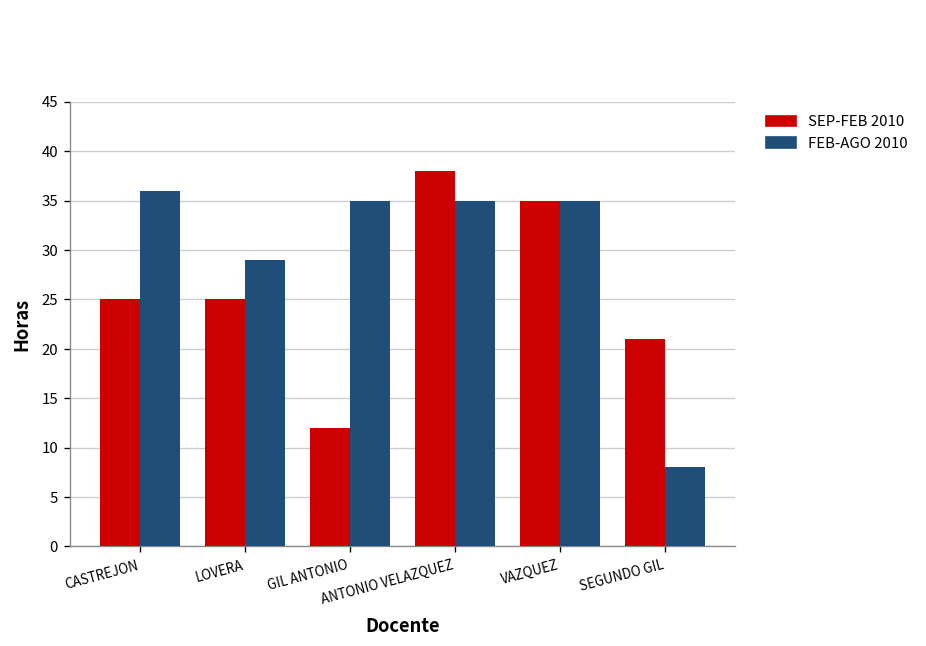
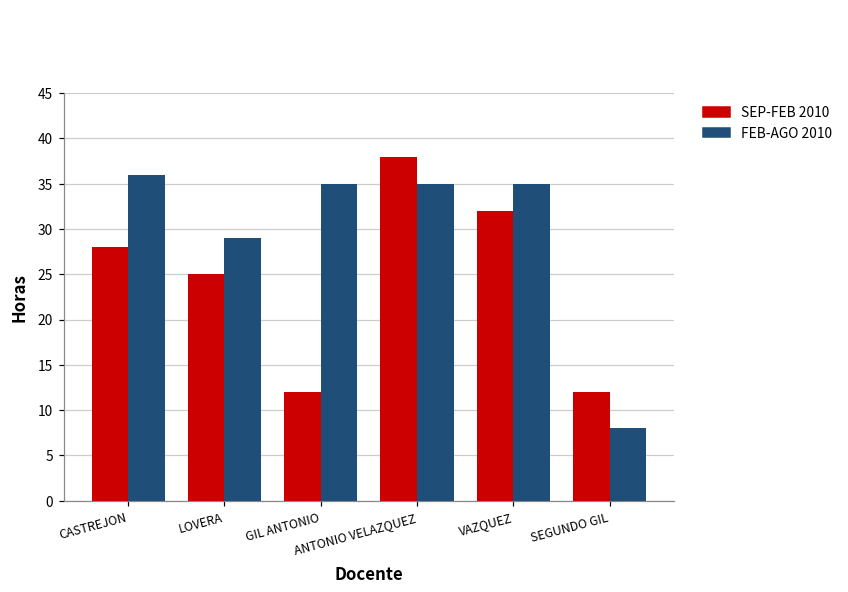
SEP-FEB 2010, CASTREJON: 25 -> 28
SEP-FEB 2010, VAZQUEZ: 35 -> 32
SEP-FEB 2010, SEGUNDO GIL: 21 -> 12
